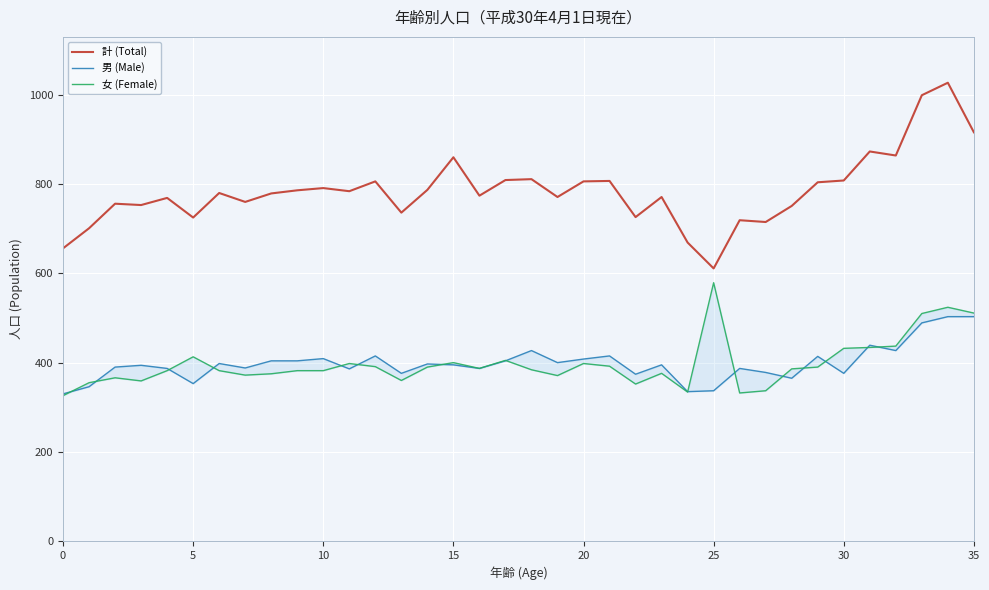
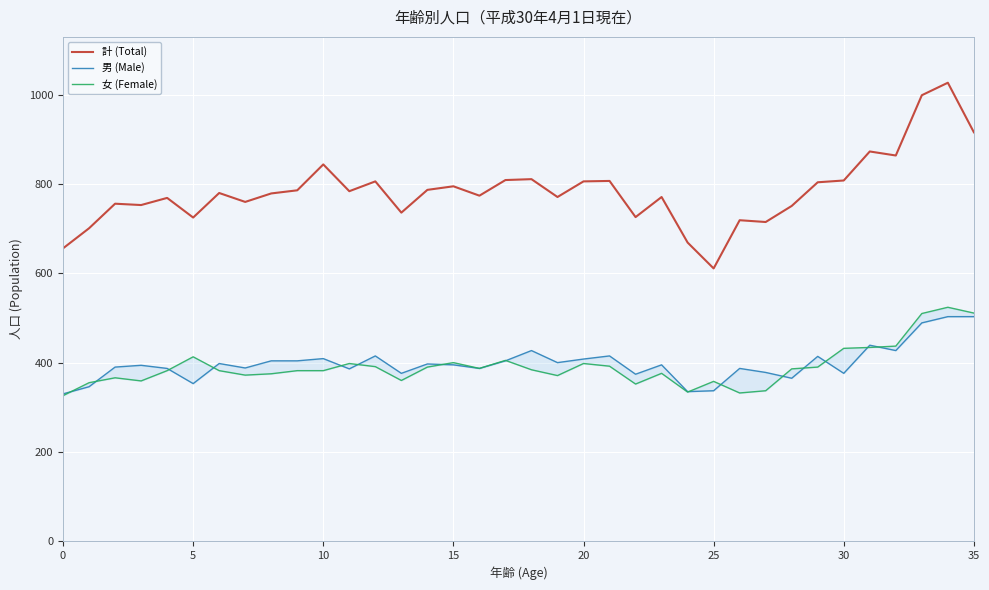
計 (Total), 10: 790 -> 840
計 (Total), 15: 860 -> 800
女 (Female), 25: 580 -> 360
